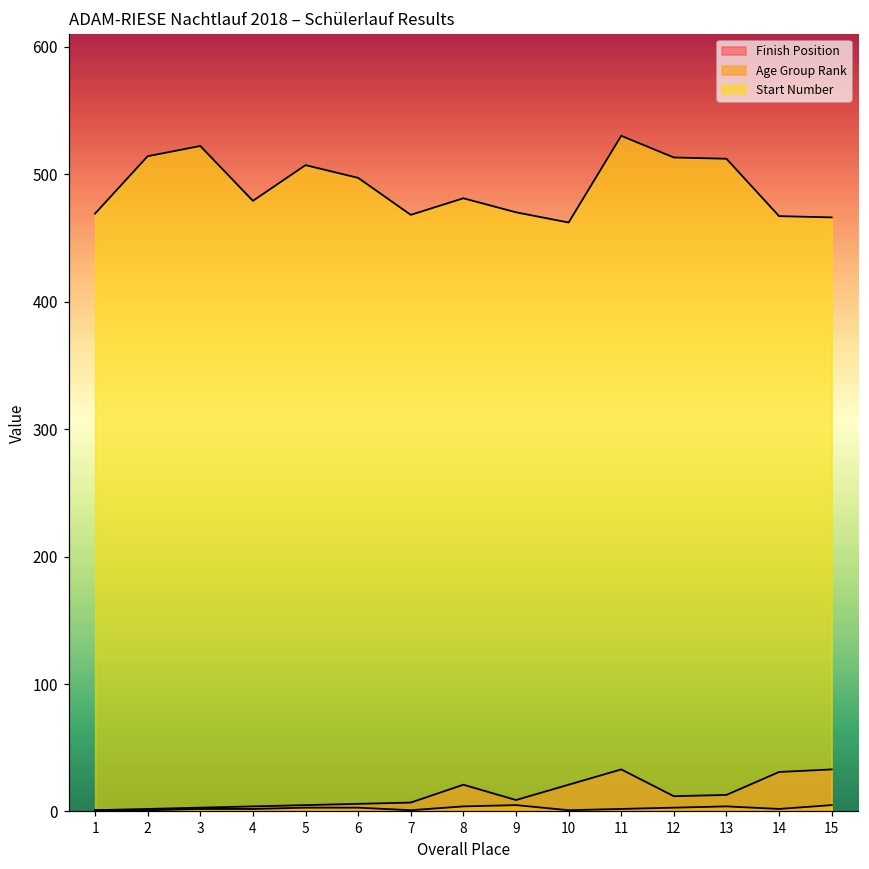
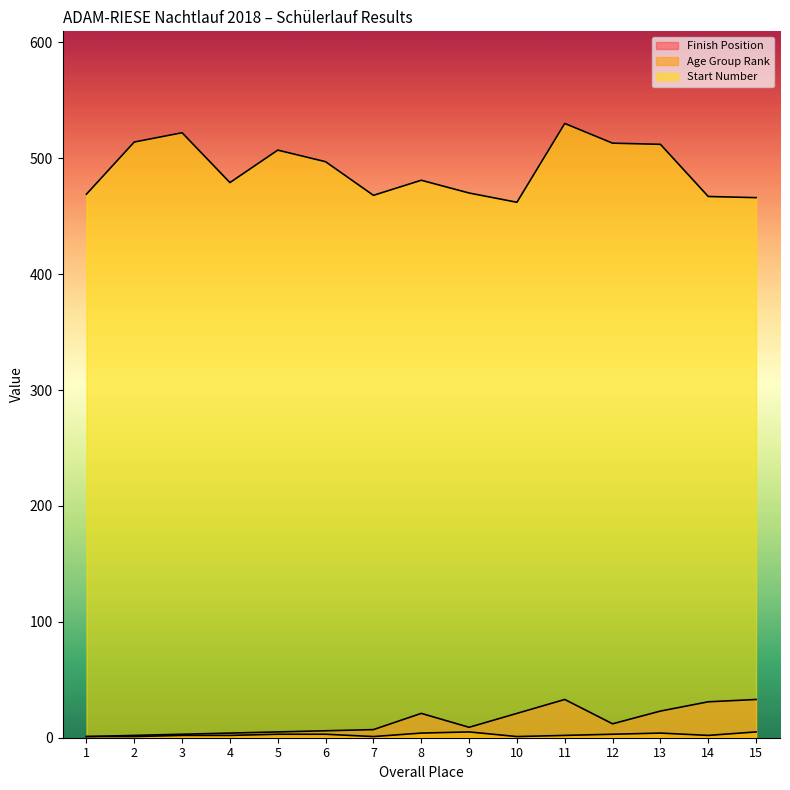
Finish Position, 13: 13 -> 23
